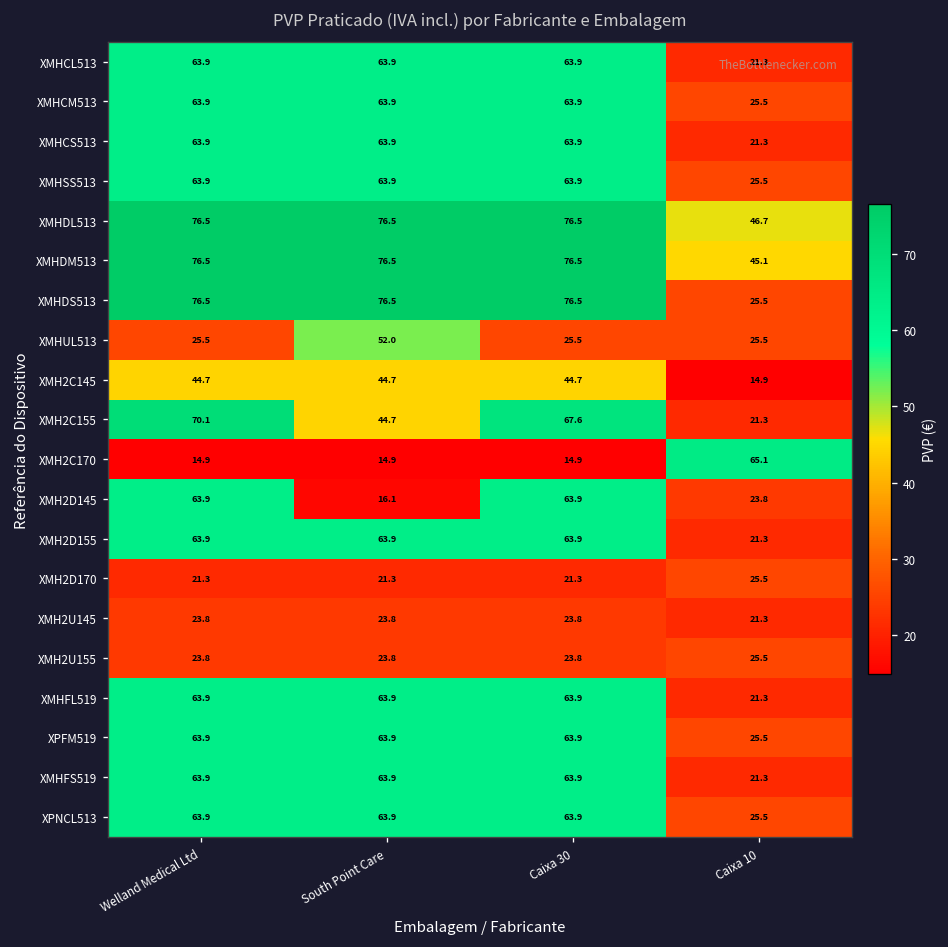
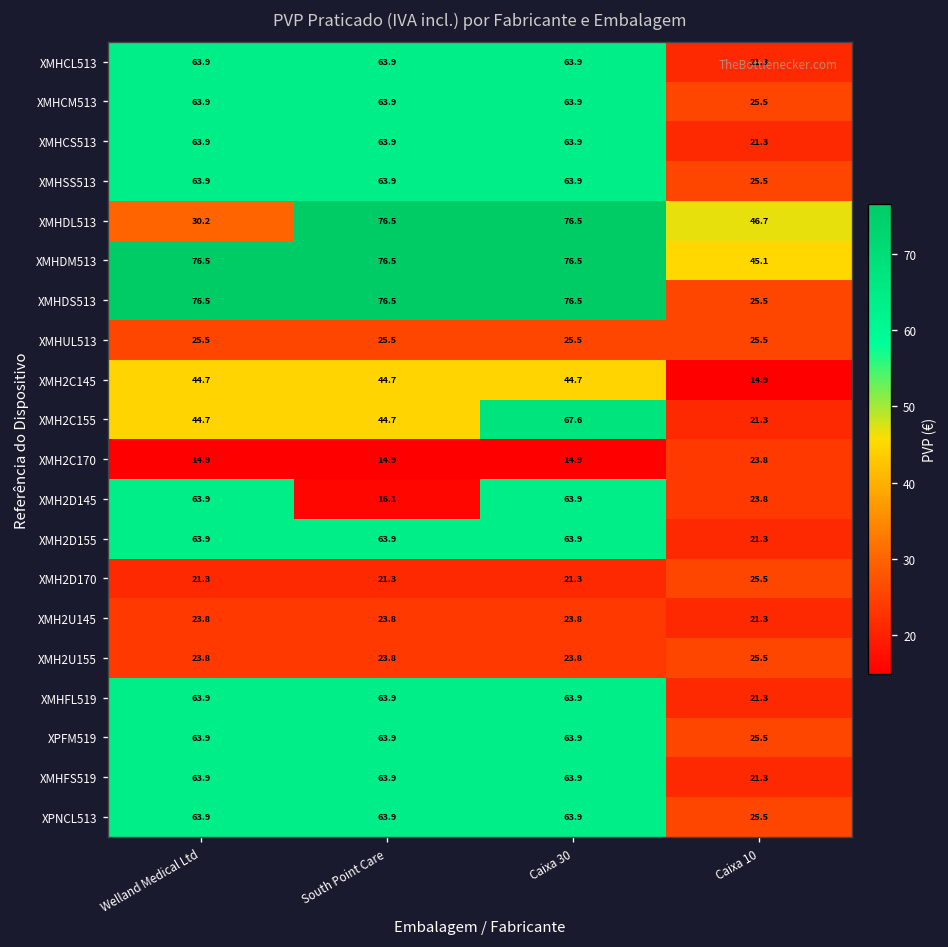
XMHDL513, Welland Medical Ltd: 76.5 -> 30.2
XMHUL513, South Point Care: 52.0 -> 25.5
XMH2C155, Welland Medical Ltd: 70.1 -> 44.7
XMH2C170, Caixa 10: 65.1 -> 23.8
